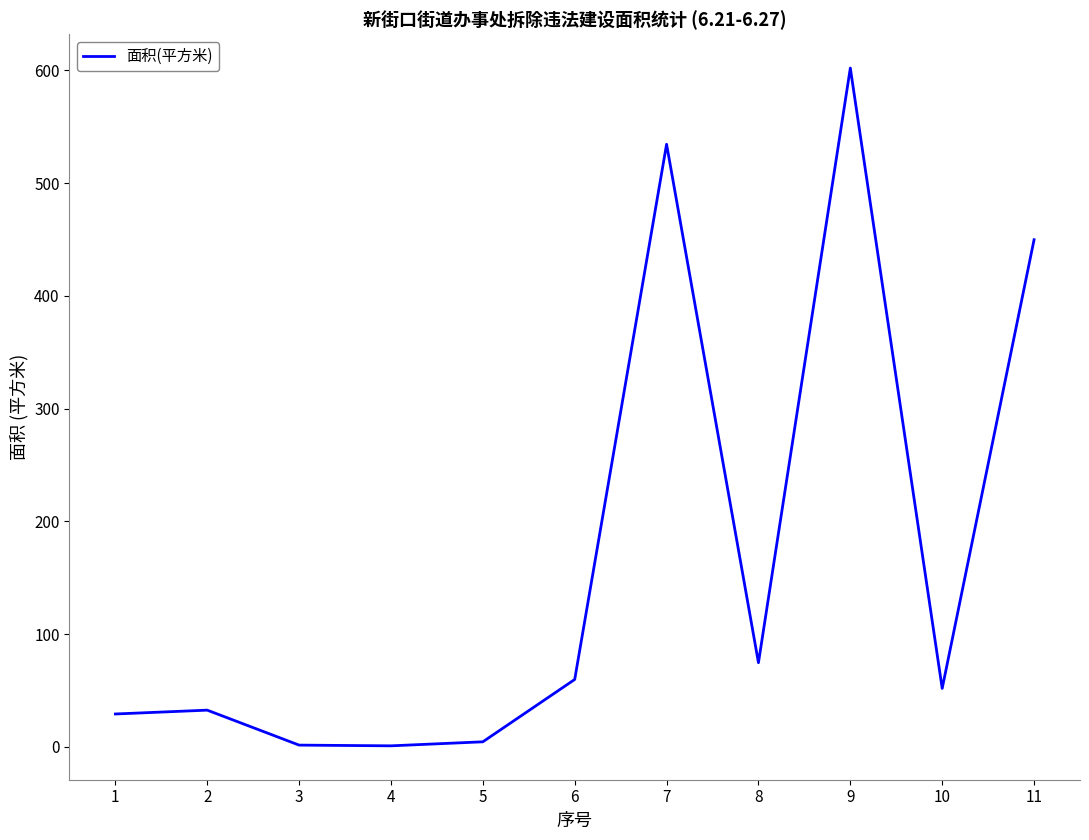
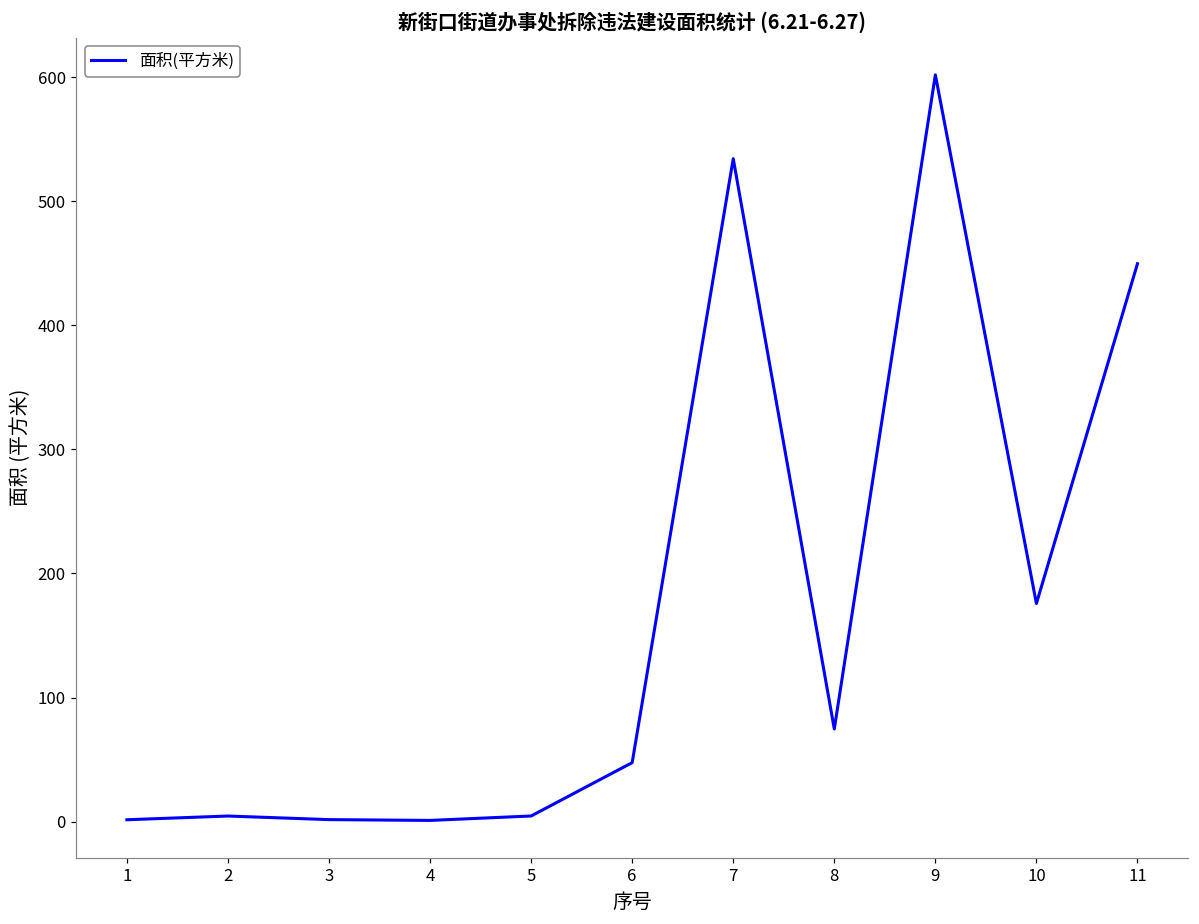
1: 29 -> 2
2: 33 -> 5
6: 60 -> 48
10: 52 -> 176
